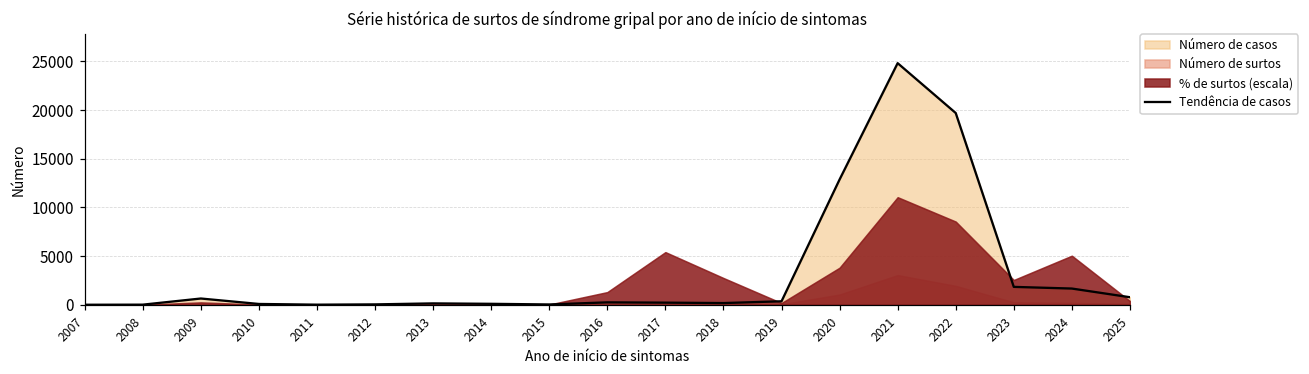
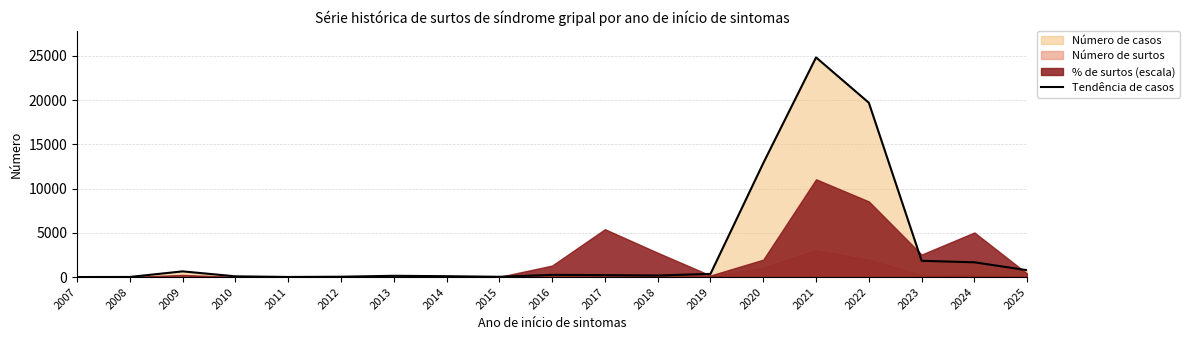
% de surtos (escala), 2020: 4000 -> 2000
